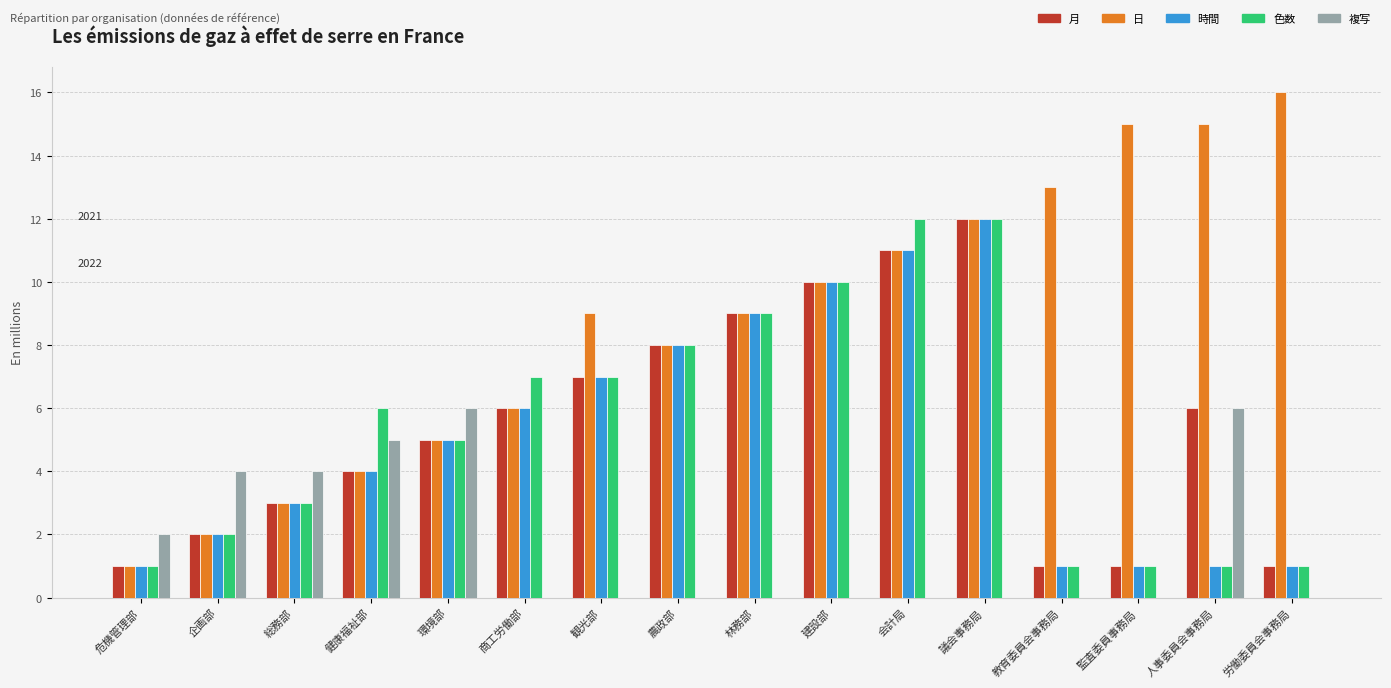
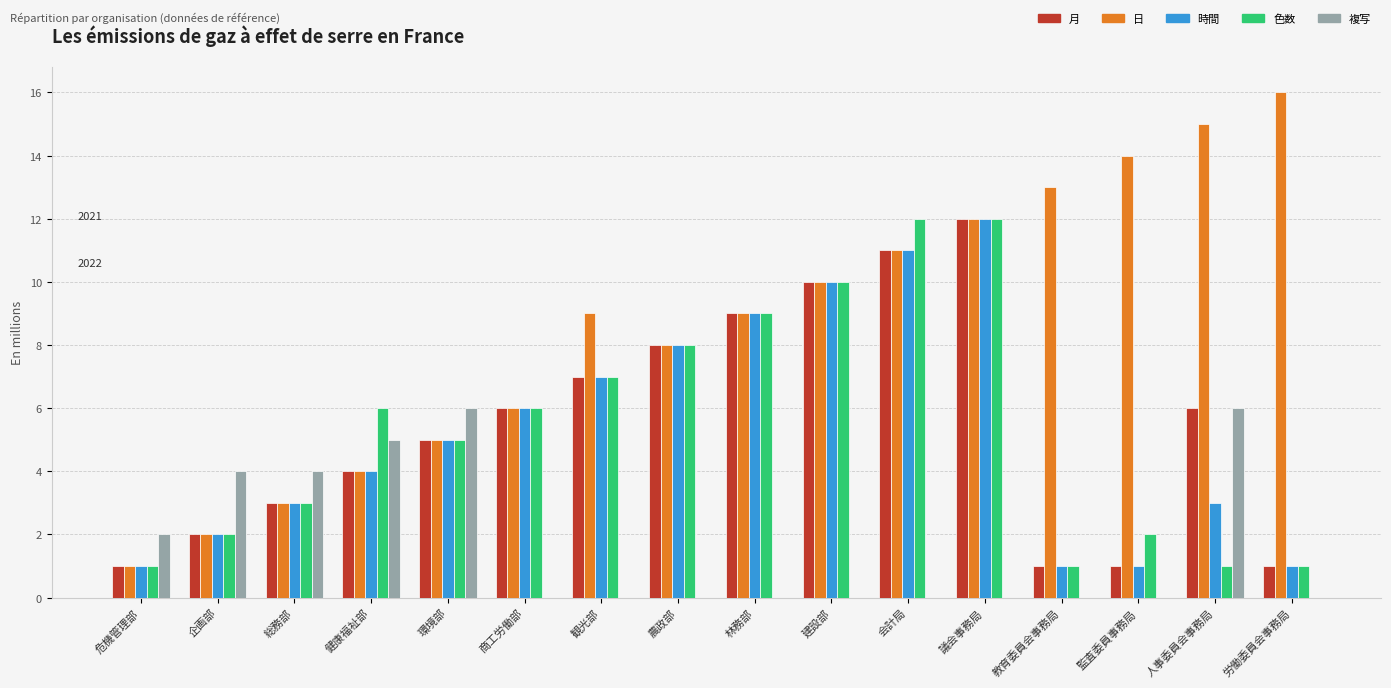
色数, 商工労働部: 7 -> 6
日, 監査委員事務局: 15 -> 14
色数, 監査委員事務局: 1 -> 2
時間, 人事委員会事務局: 1 -> 3
